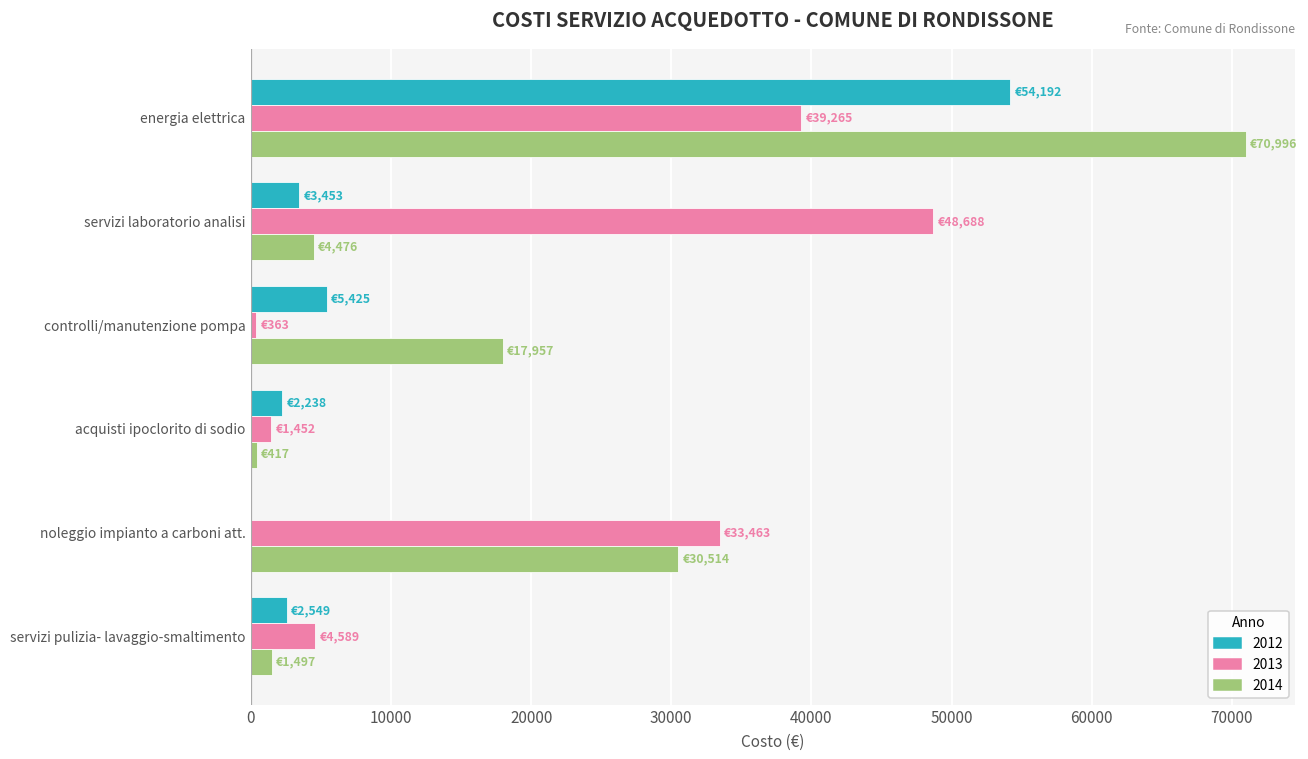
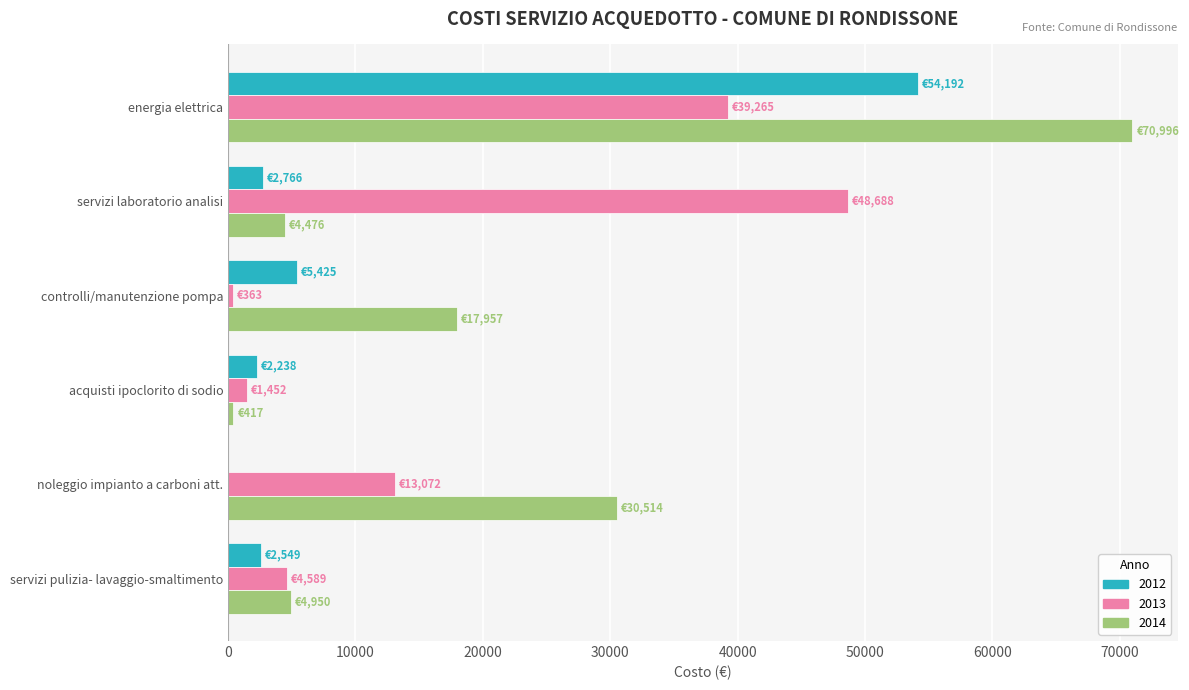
2012, servizi laboratorio analisi: €3,453 -> €2,766
2013, noleggio impianto a carboni att.: €33,463 -> €13,072
2014, servizi pulizia- lavaggio-smaltimento: €1,497 -> €4,950
